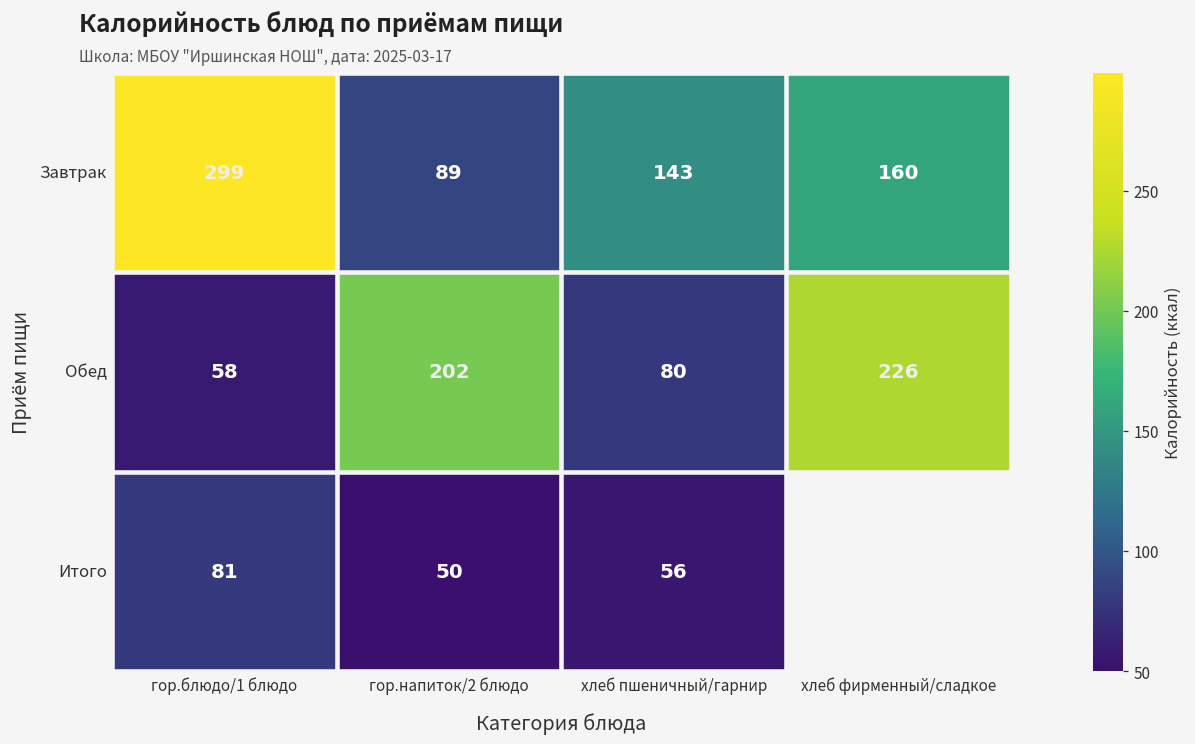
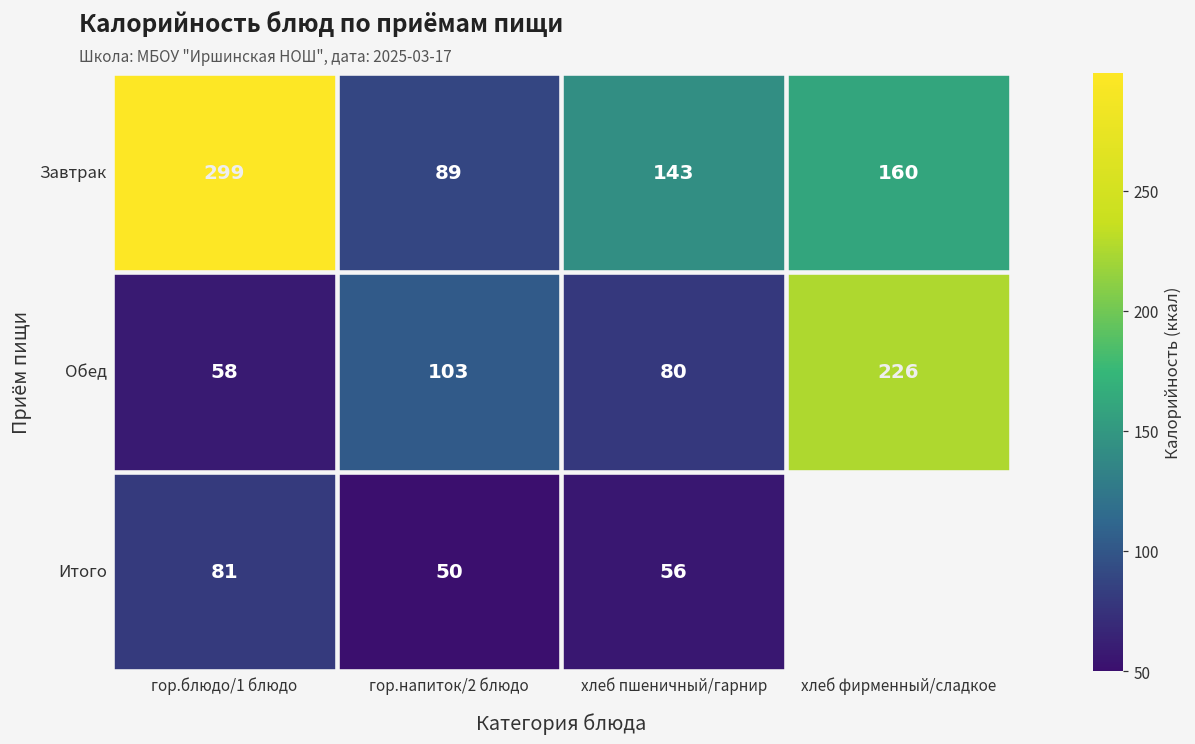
Обед, гор.напиток/2 блюдо: 202 -> 103
